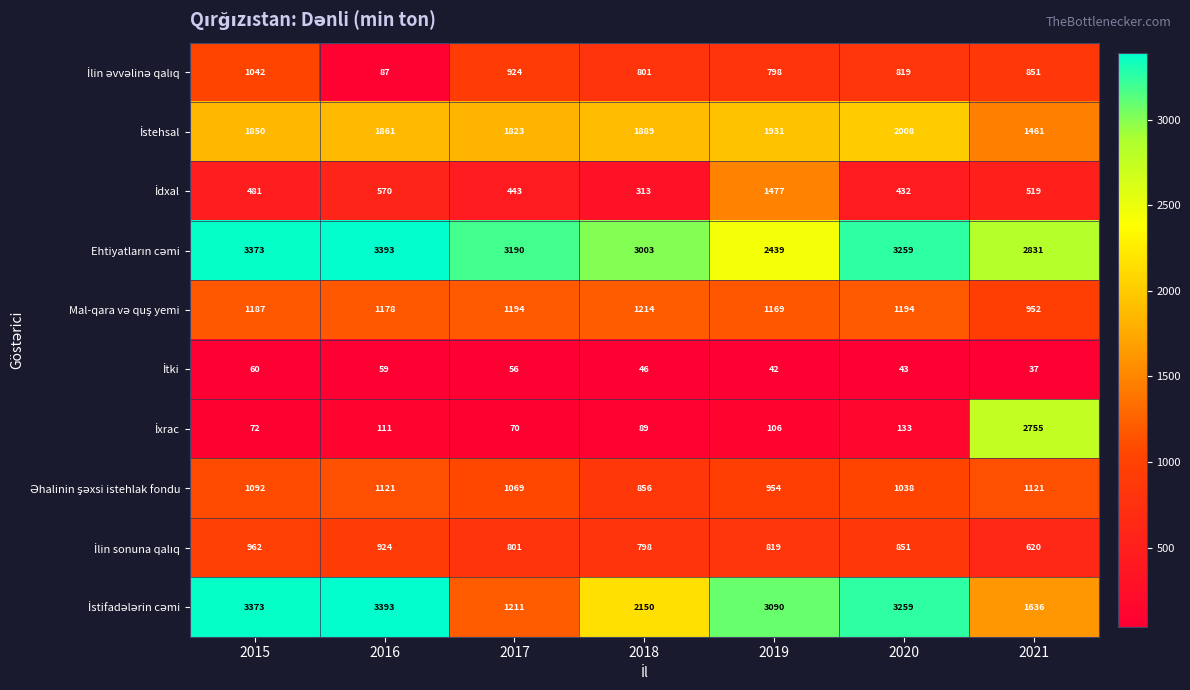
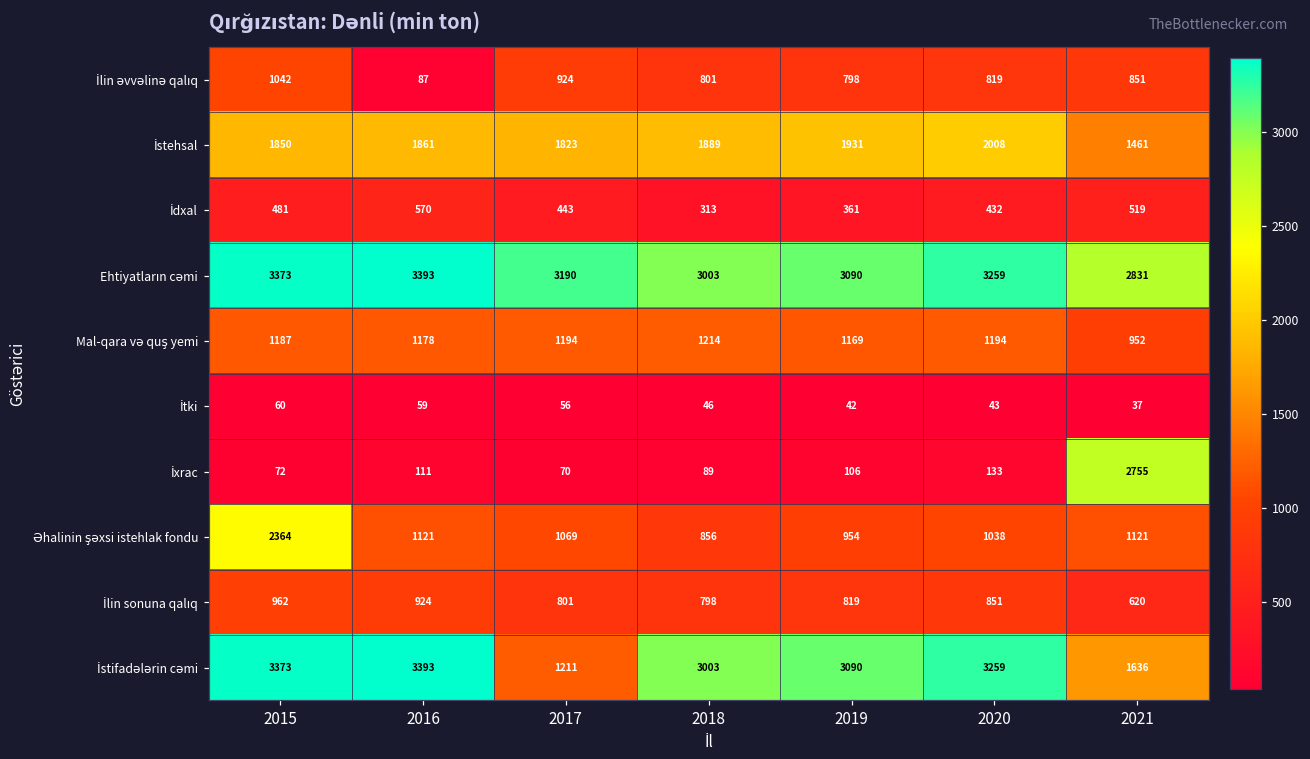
İdxal, 2019: 1477 -> 361
Ehtiyatların cəmi, 2019: 2439 -> 3090
Əhalinin şəxsi istehlak fondu, 2015: 1092 -> 2364
İstifadələrin cəmi, 2018: 2150 -> 3003
